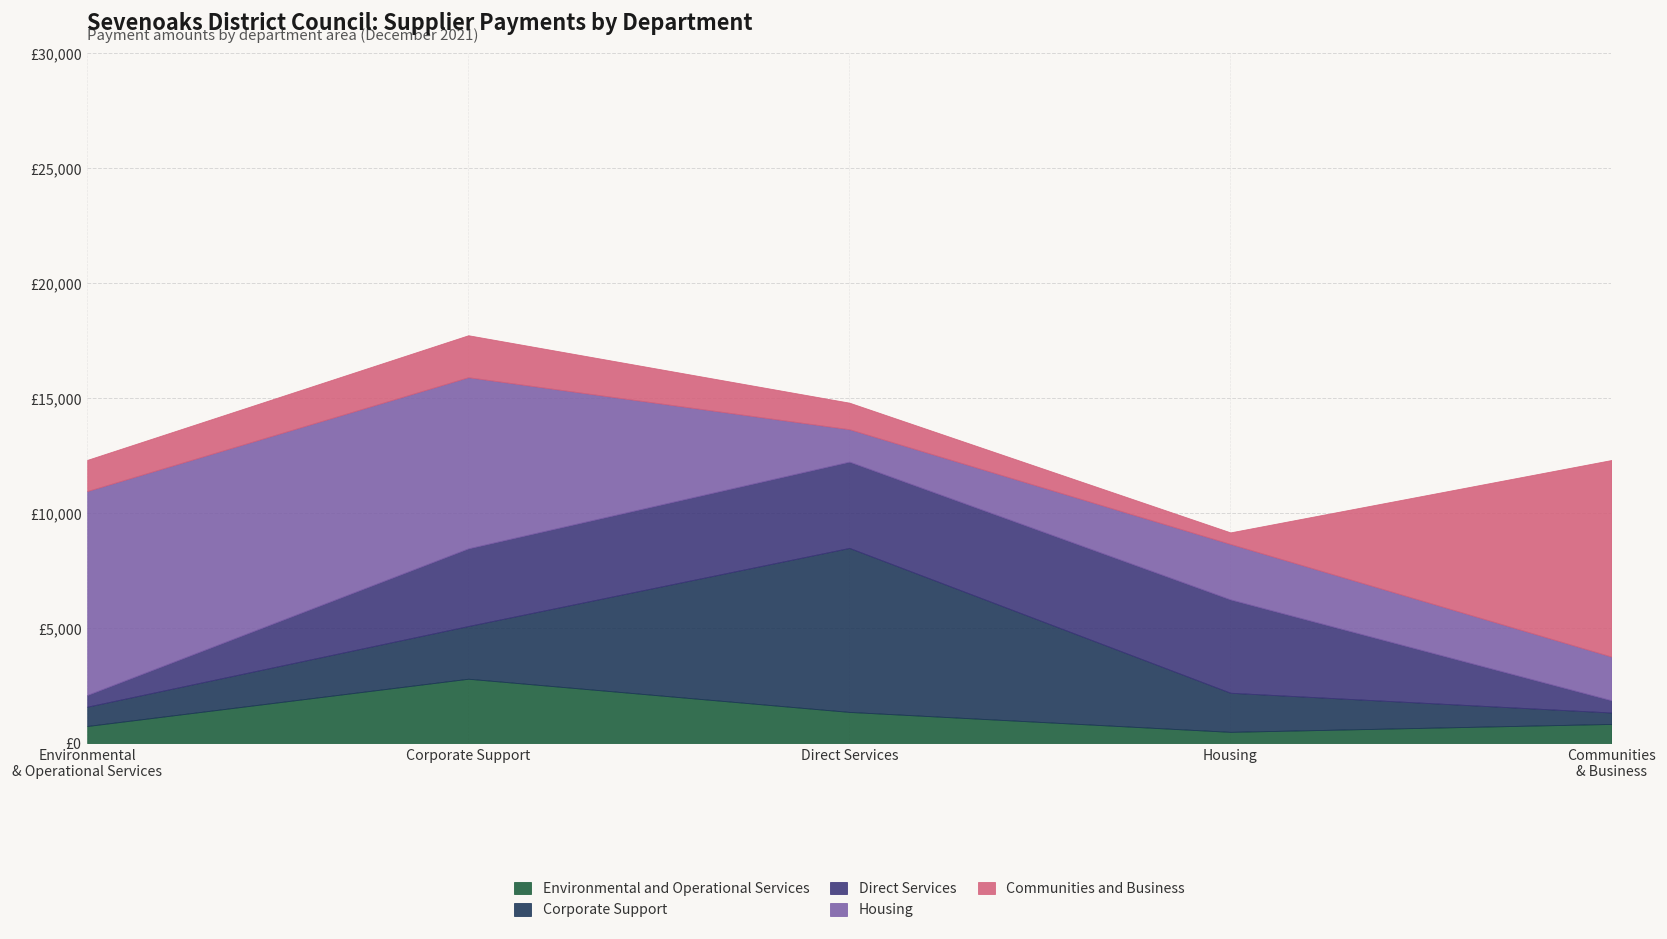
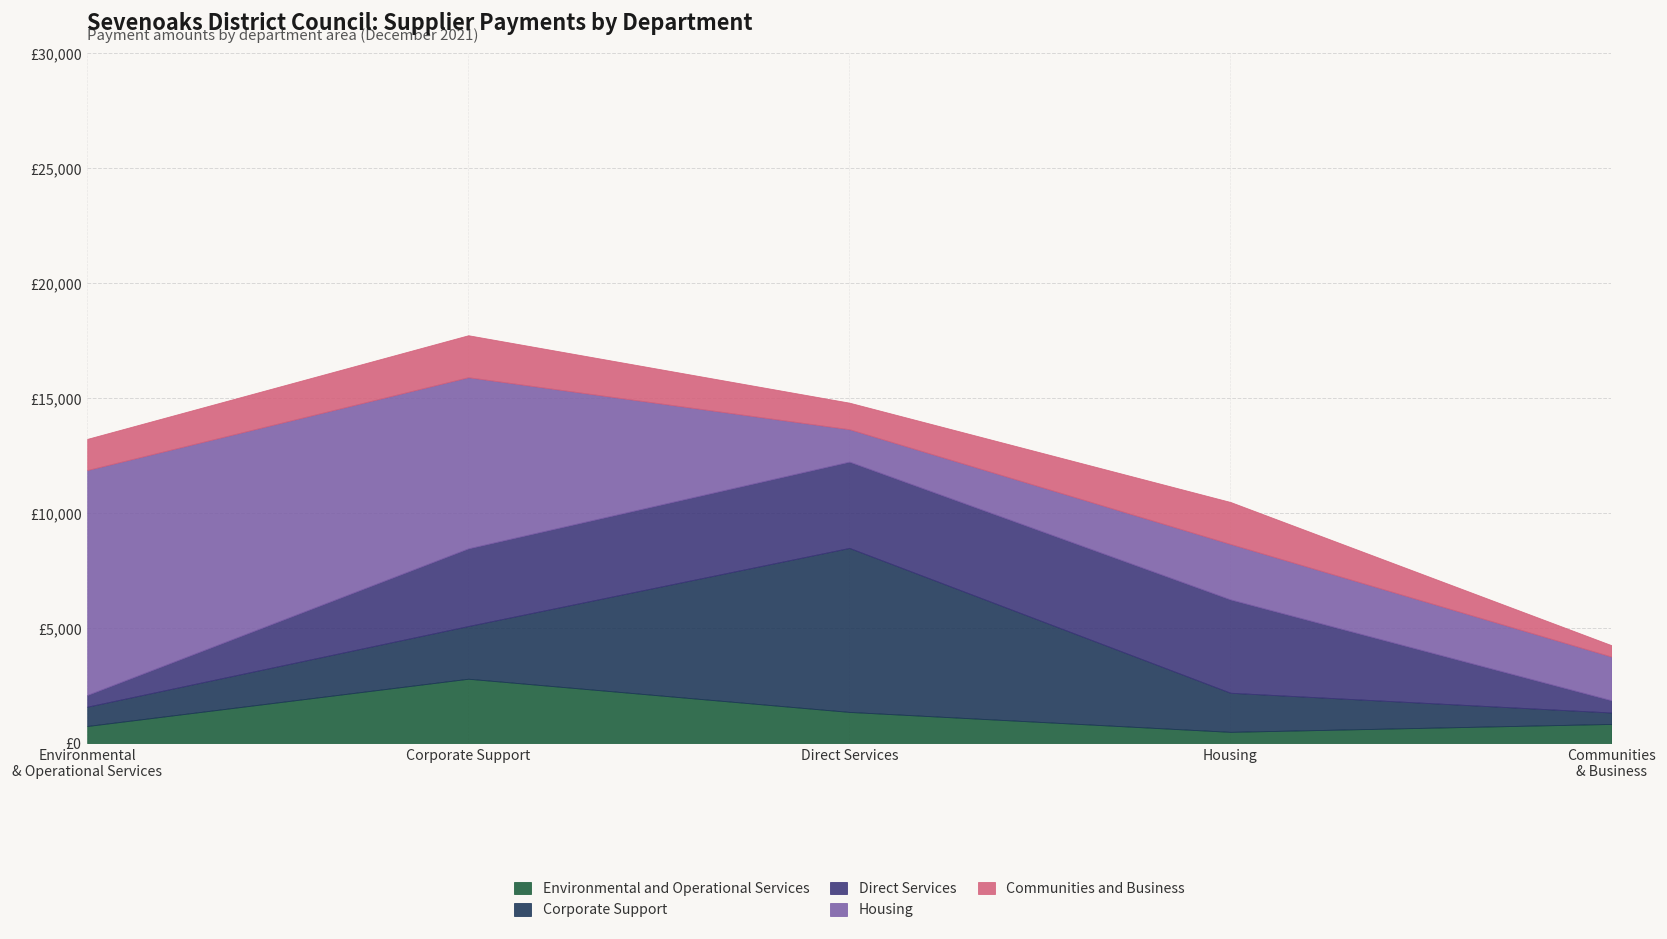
Housing, Environmental & Operational Services: £8,900 -> £9,800
Communities and Business, Housing: £500 -> £1,800
Communities and Business, Communities & Business: £8,500 -> £500
